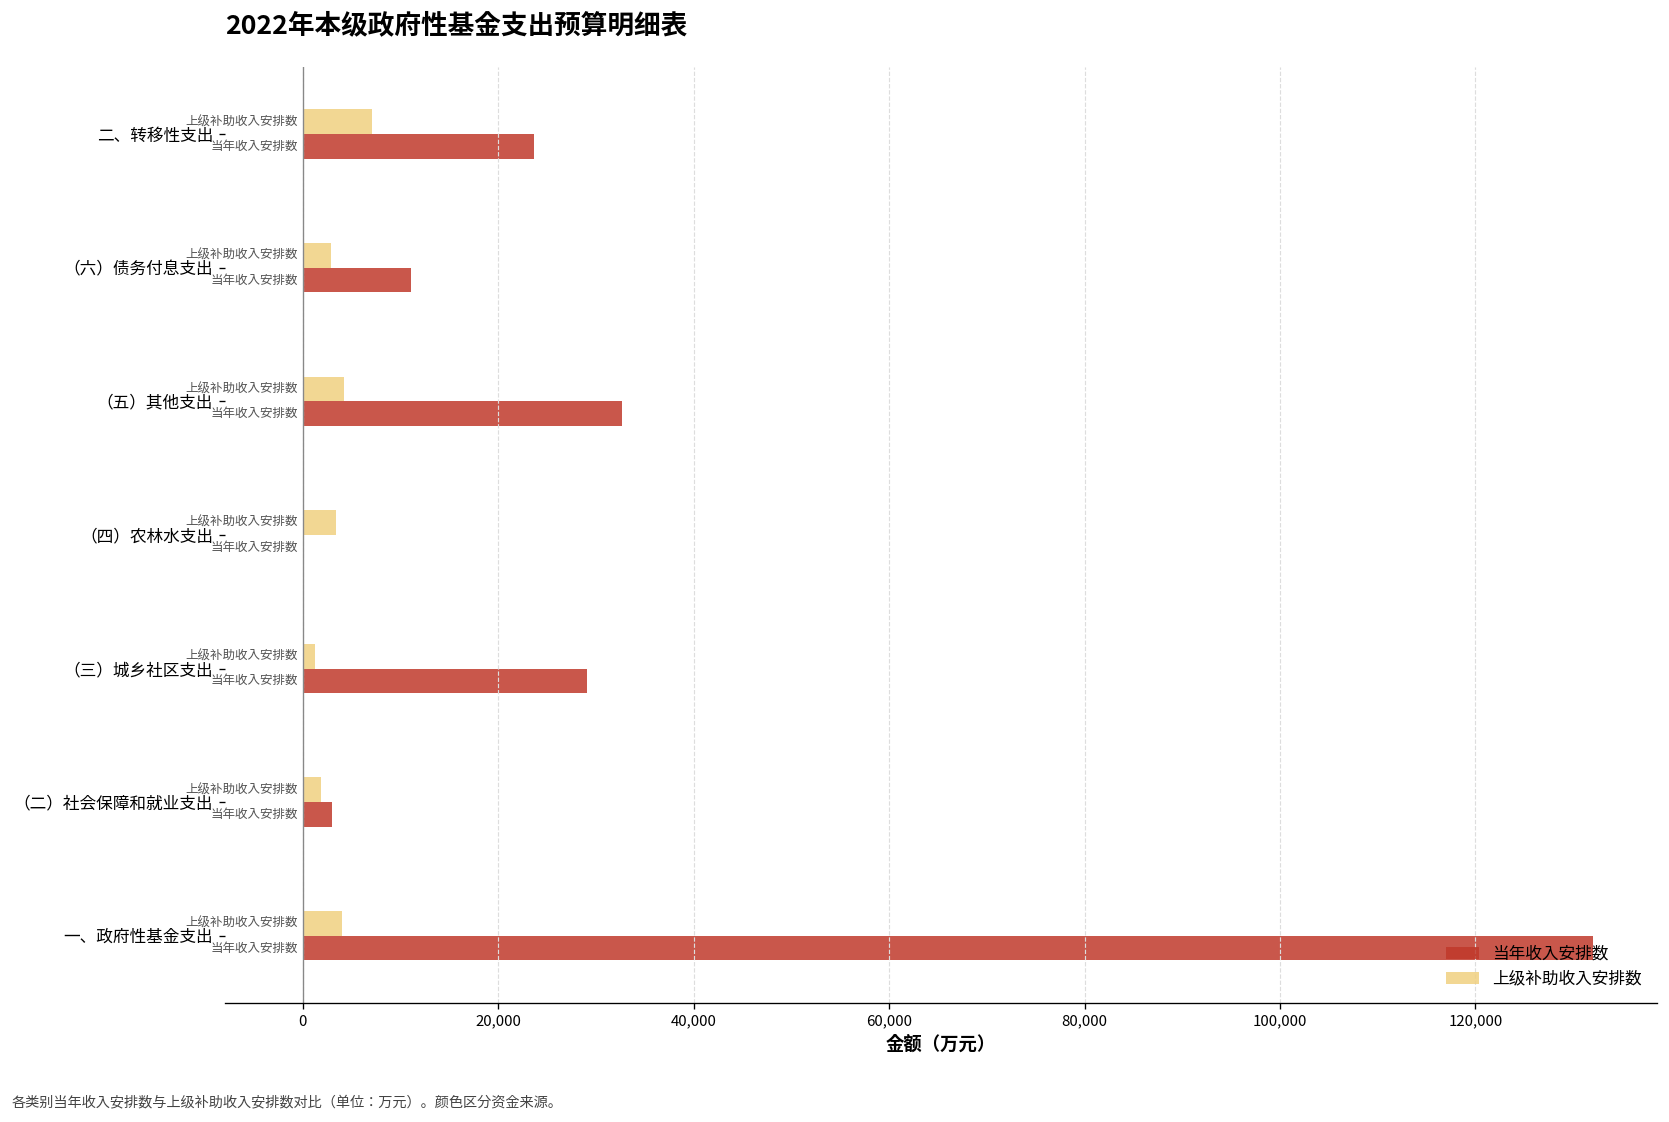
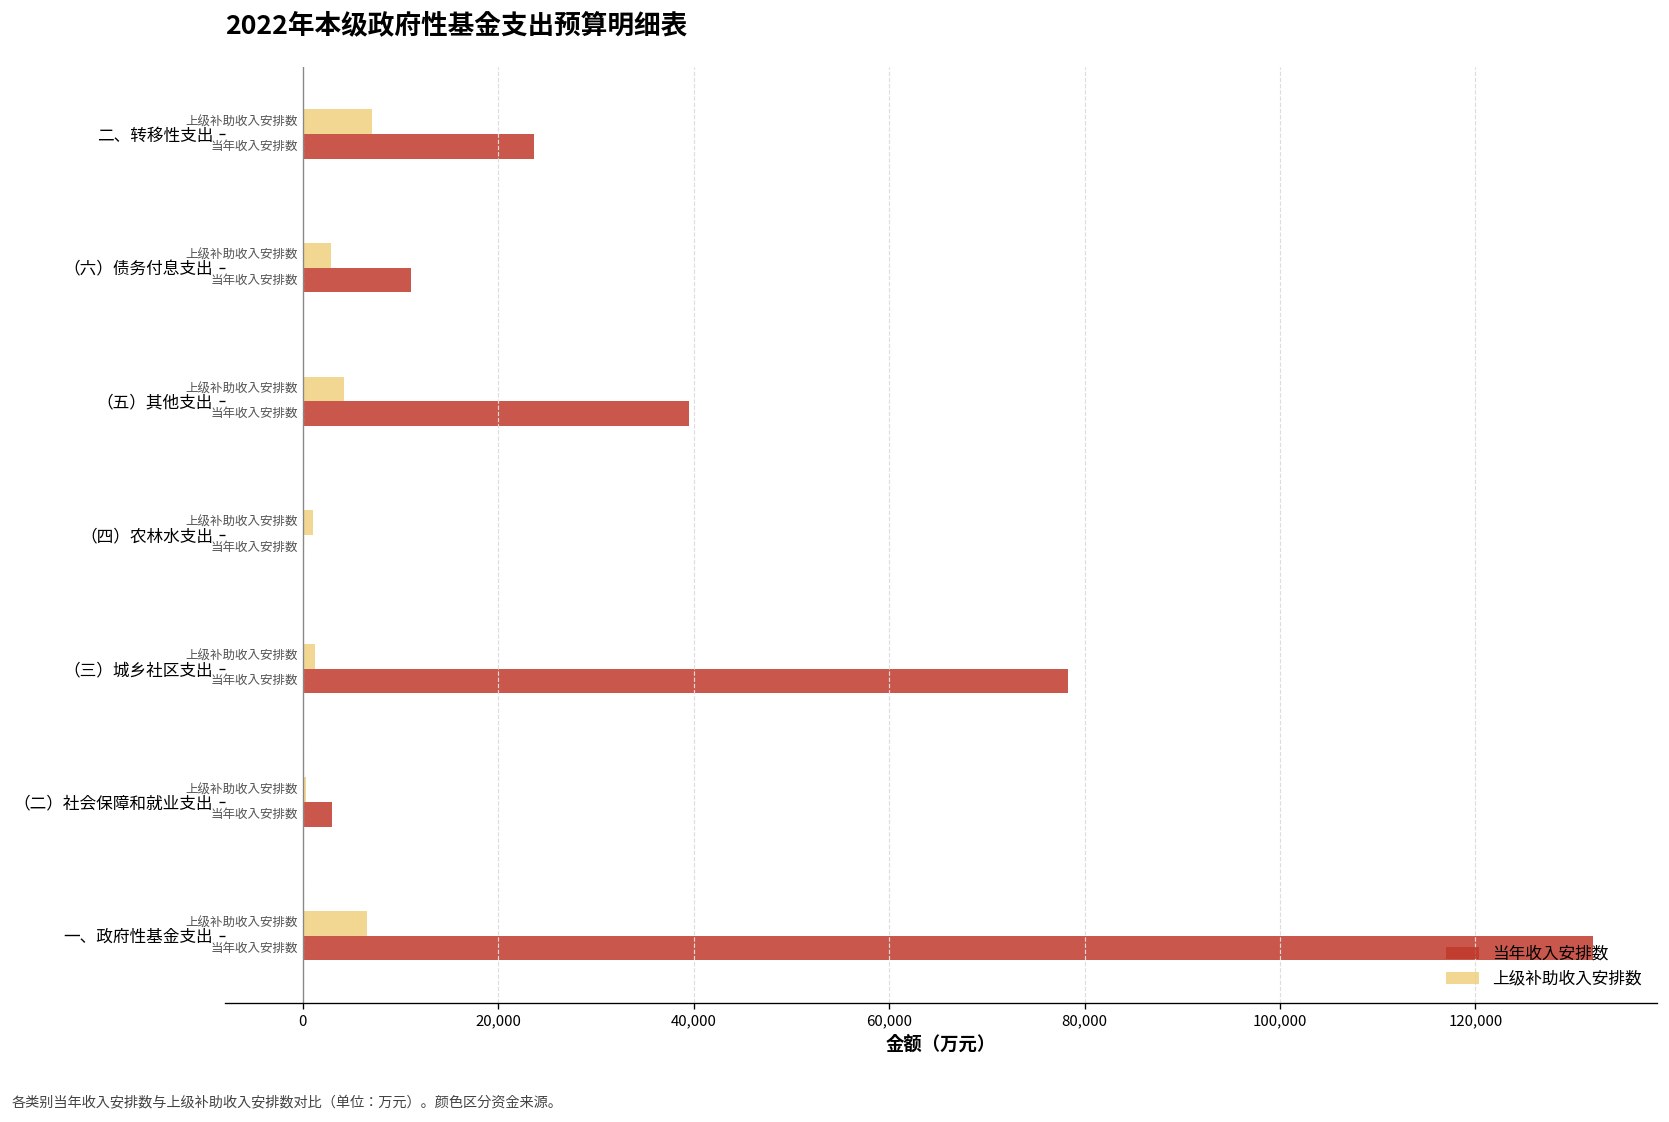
当年收入安排数, （五）其他支出: 33,000 -> 39,000
上级补助收入安排数, （四）农林水支出: 3,000 -> 1,000
当年收入安排数, （三）城乡社区支出: 29,000 -> 78,000
上级补助收入安排数, （二）社会保障和就业支出: 2,000 -> 0
上级补助收入安排数, 一、政府性基金支出: 4,000 -> 7,000
